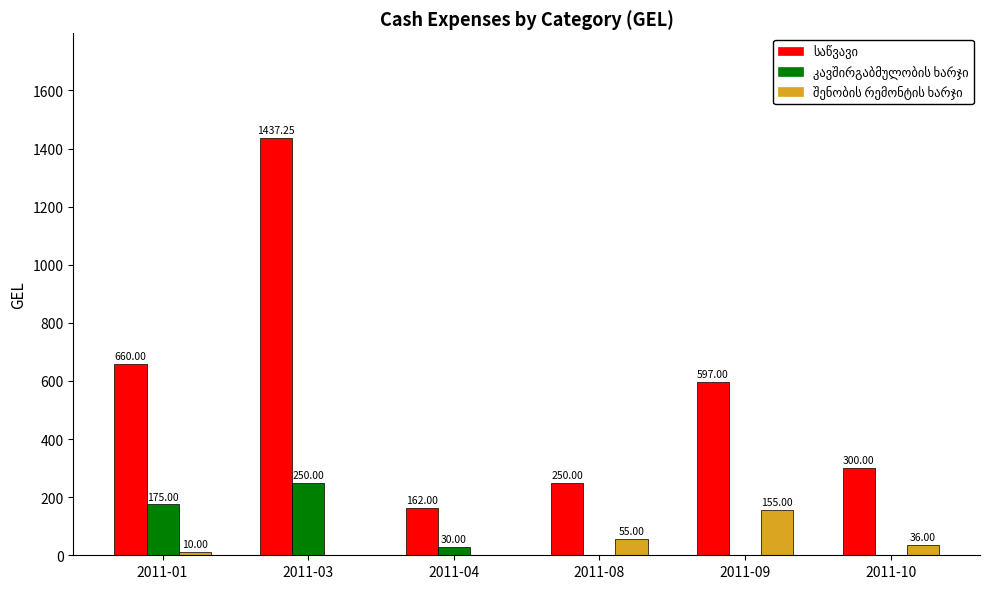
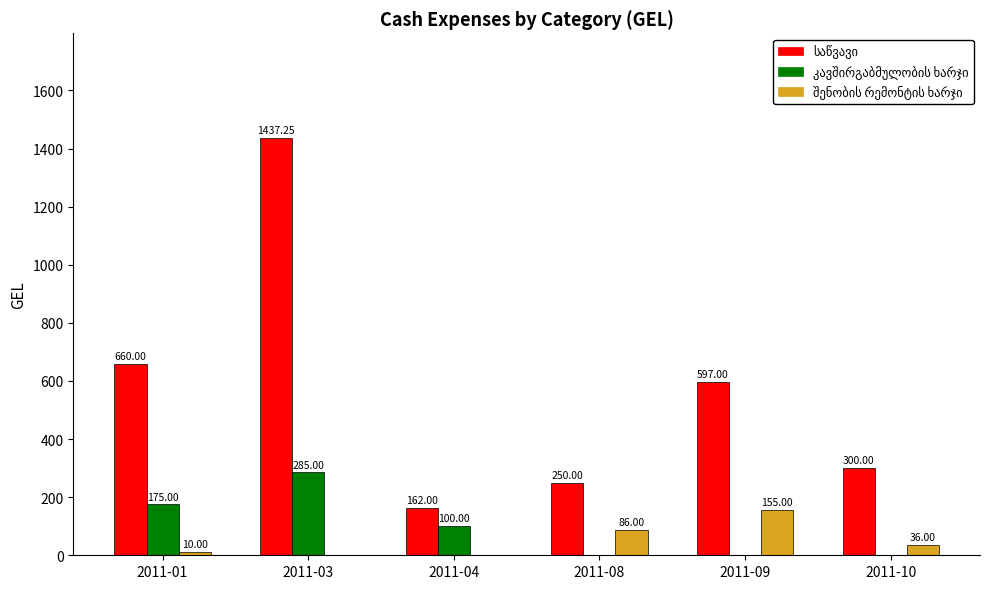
კავშირგაბმულობის ხარჯი, 2011-03: 250.00 -> 285.00
კავშირგაბმულობის ხარჯი, 2011-04: 30.00 -> 100.00
შენობის რემონტის ხარჯი, 2011-08: 55.00 -> 86.00
